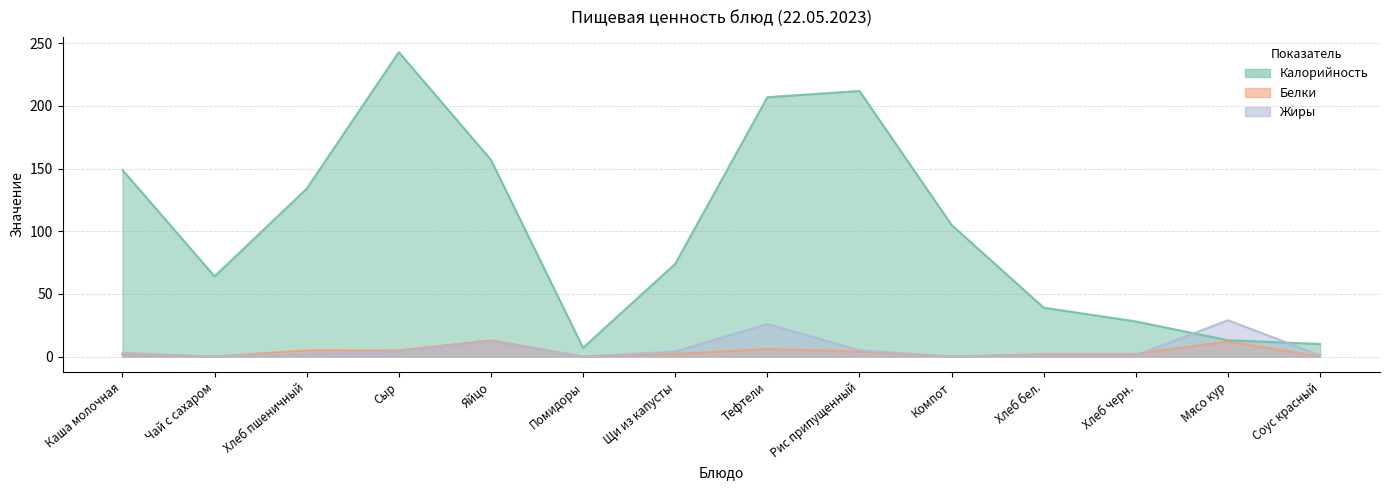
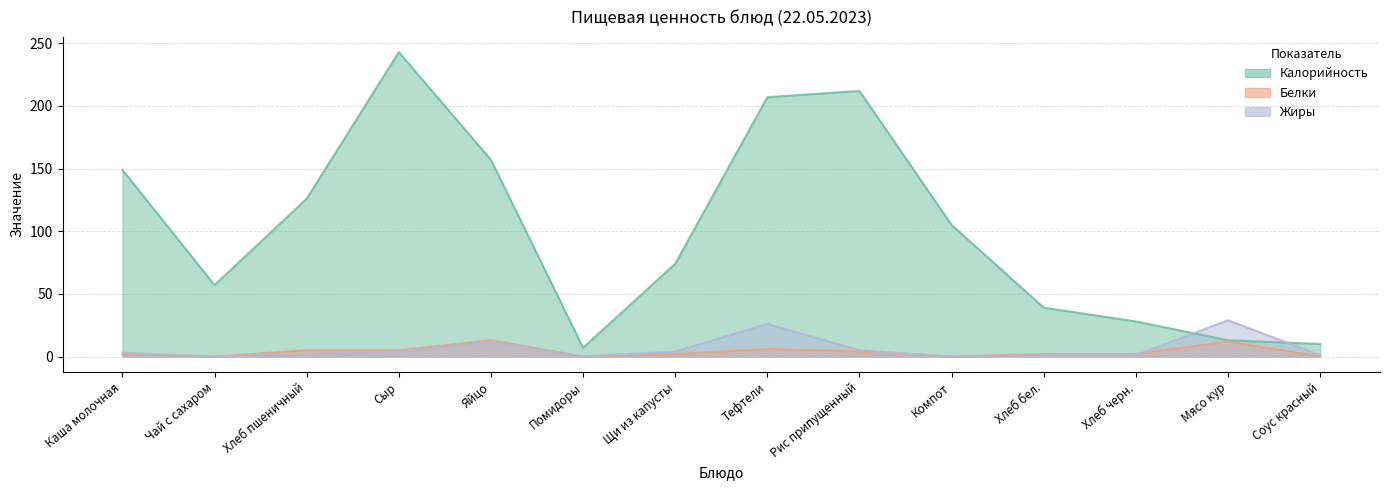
Калорийность, Чай с сахаром: 64 -> 57
Калорийность, Хлеб пшеничный: 134 -> 126
